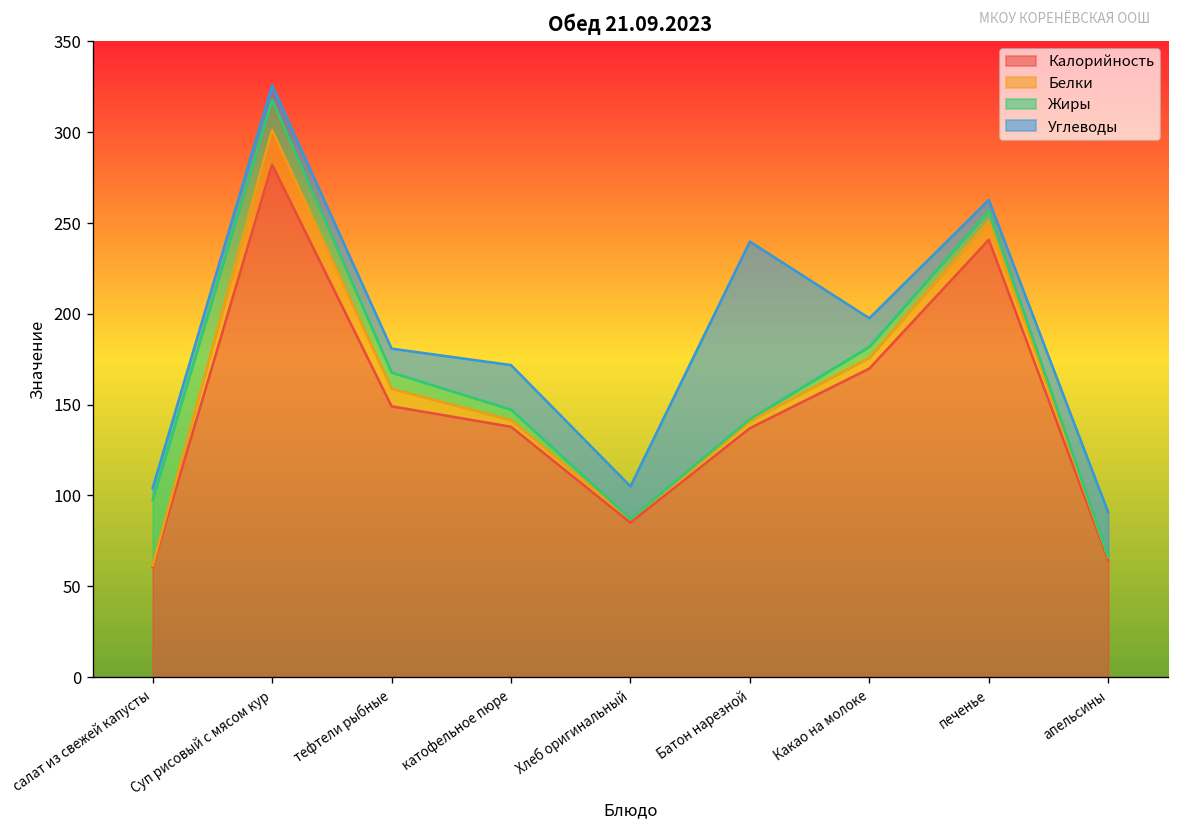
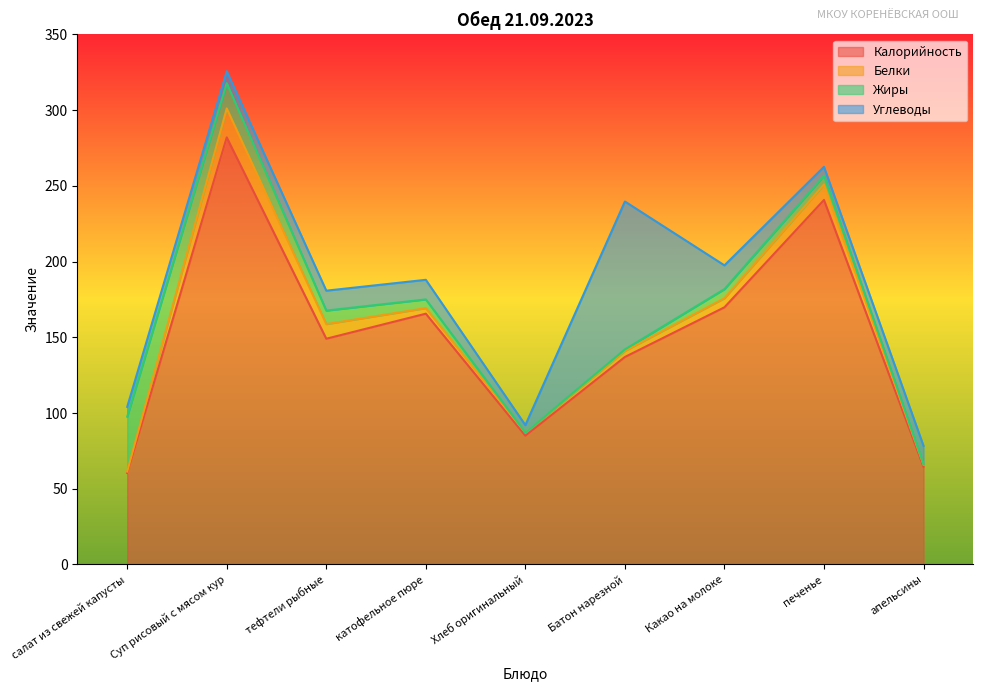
Калорийность, катофельное пюре: 138 -> 166
Углеводы, катофельное пюре: 25 -> 13
Углеводы, Хлеб оригинальный: 18 -> 5
Углеводы, апельсины: 25 -> 12
